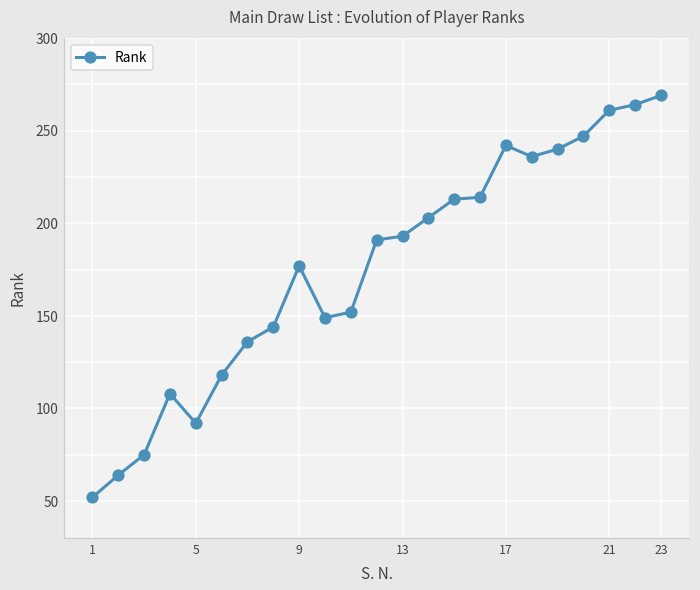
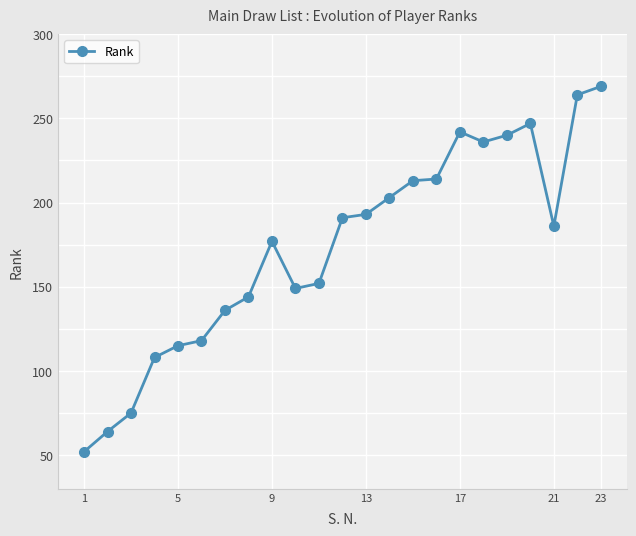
5: 92 -> 115
21: 261 -> 186
